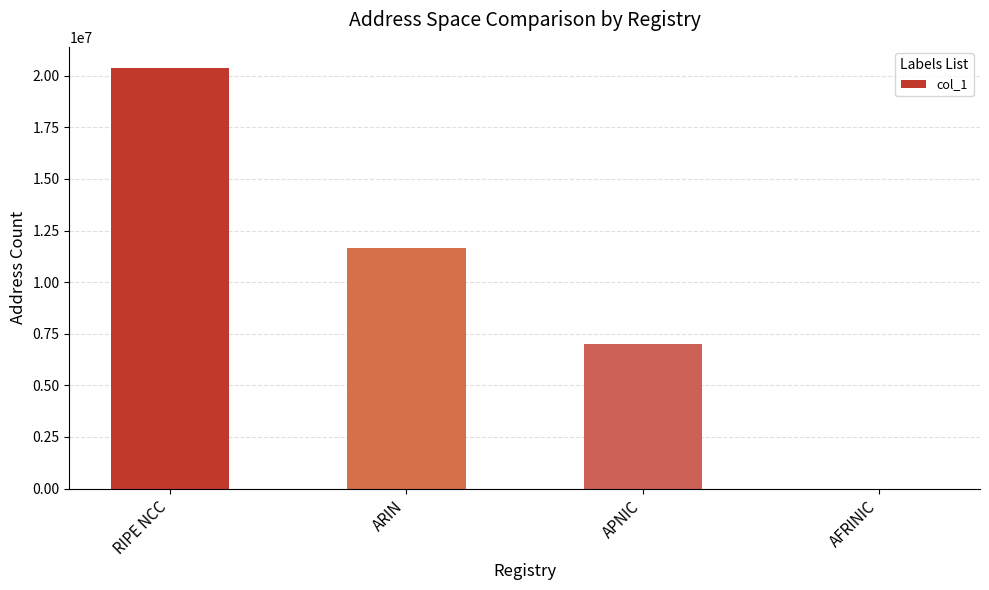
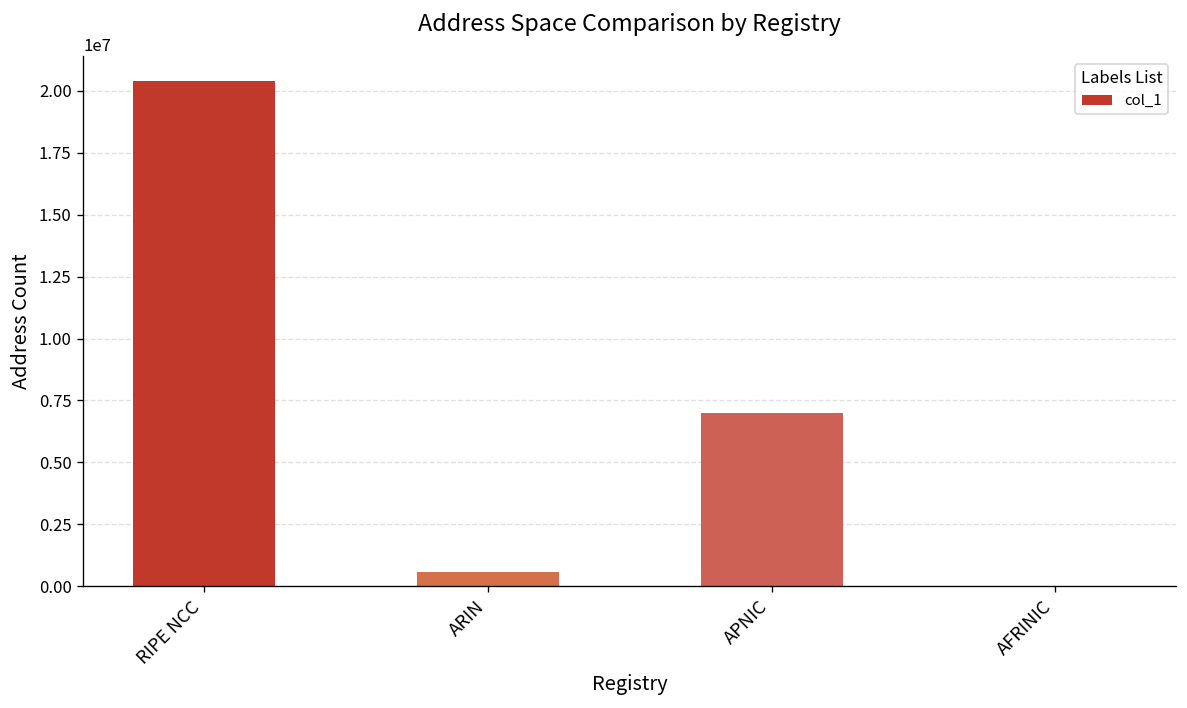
ARIN: 11600000 -> 600000
